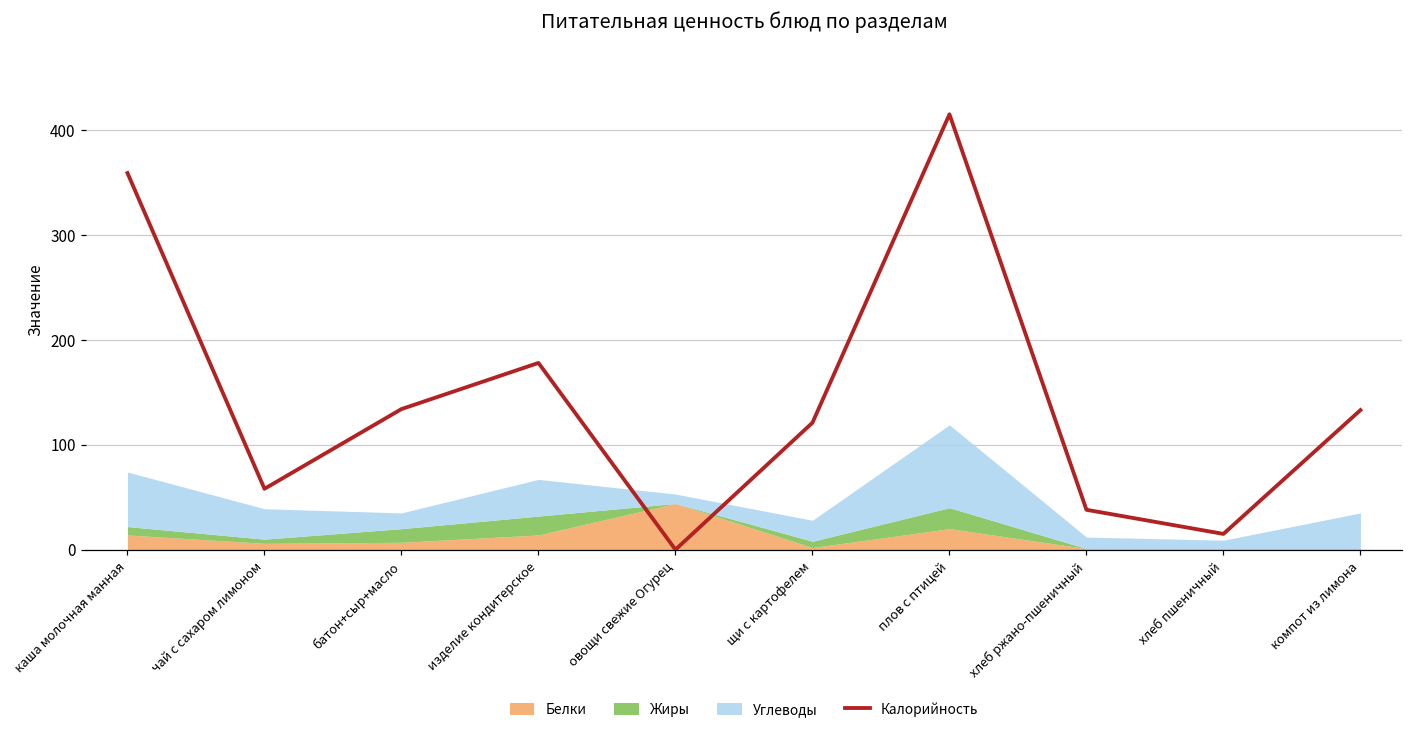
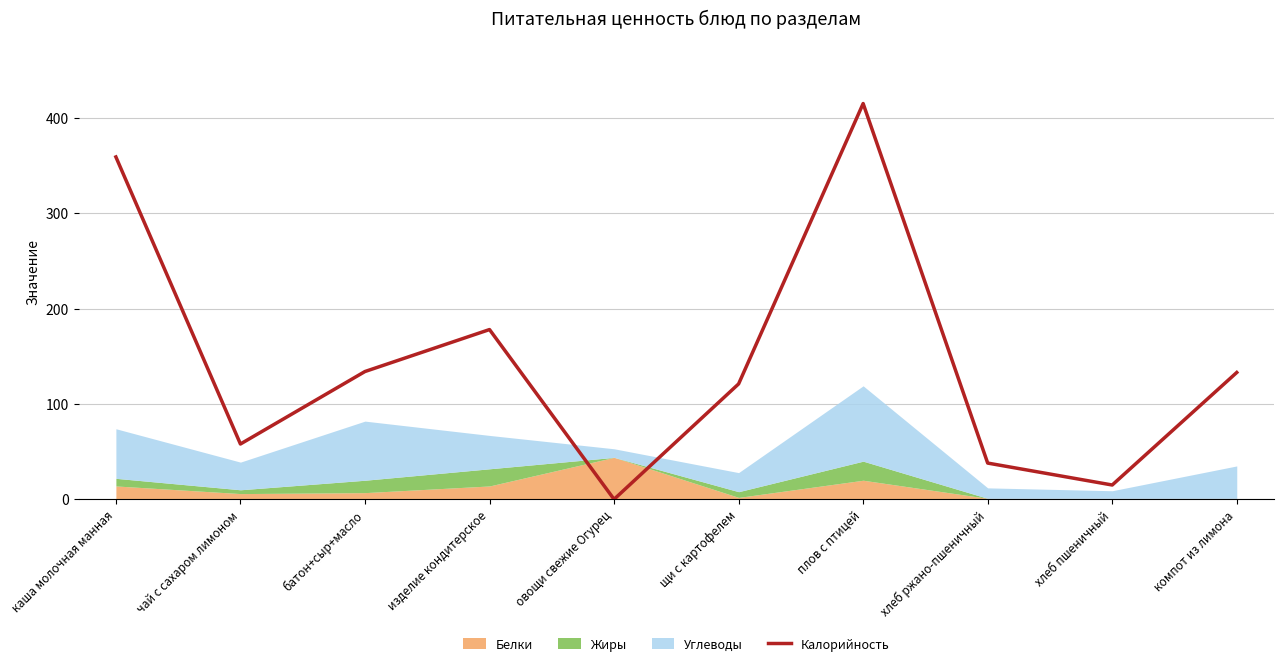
Углеводы, батон+сыр+масло: 20 -> 60
